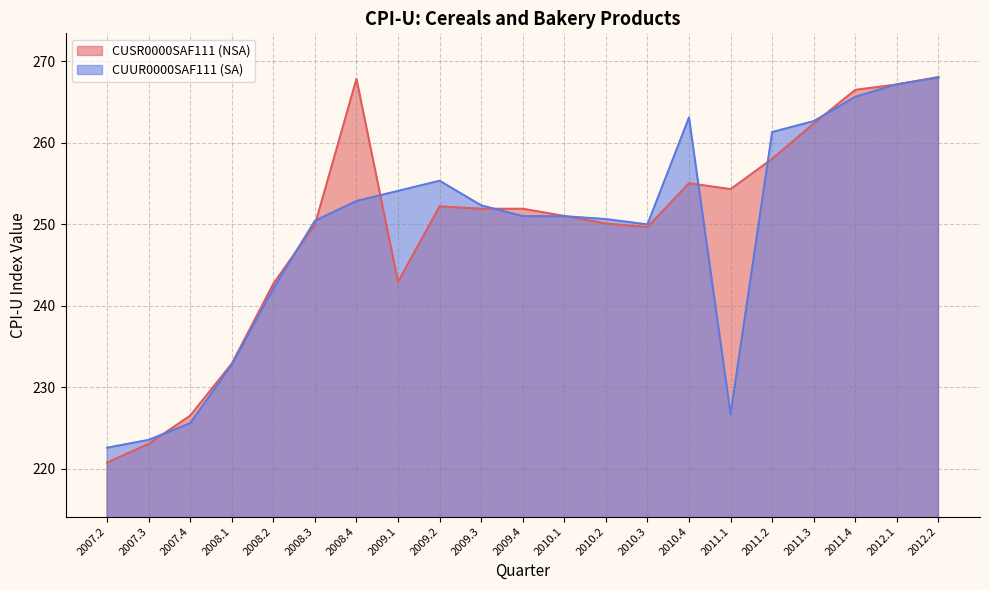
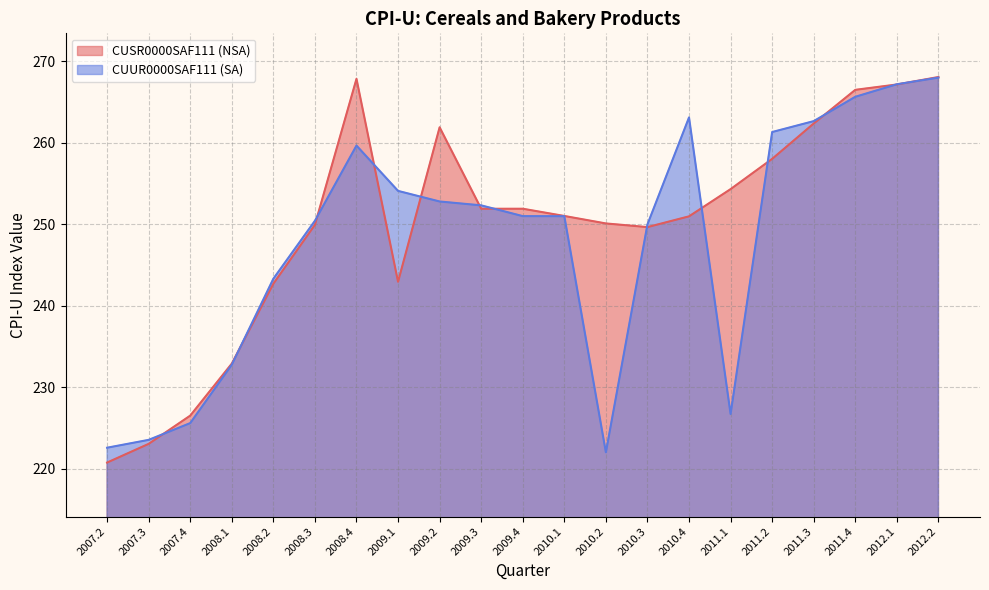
CUUR0000SAF111 (SA), 2008.2: 242 -> 243
CUUR0000SAF111 (SA), 2008.4: 253 -> 260
CUSR0000SAF111 (NSA), 2009.2: 252 -> 262
CUUR0000SAF111 (SA), 2009.2: 255 -> 253
CUUR0000SAF111 (SA), 2010.2: 251 -> 222
CUSR0000SAF111 (NSA), 2010.4: 255 -> 251
